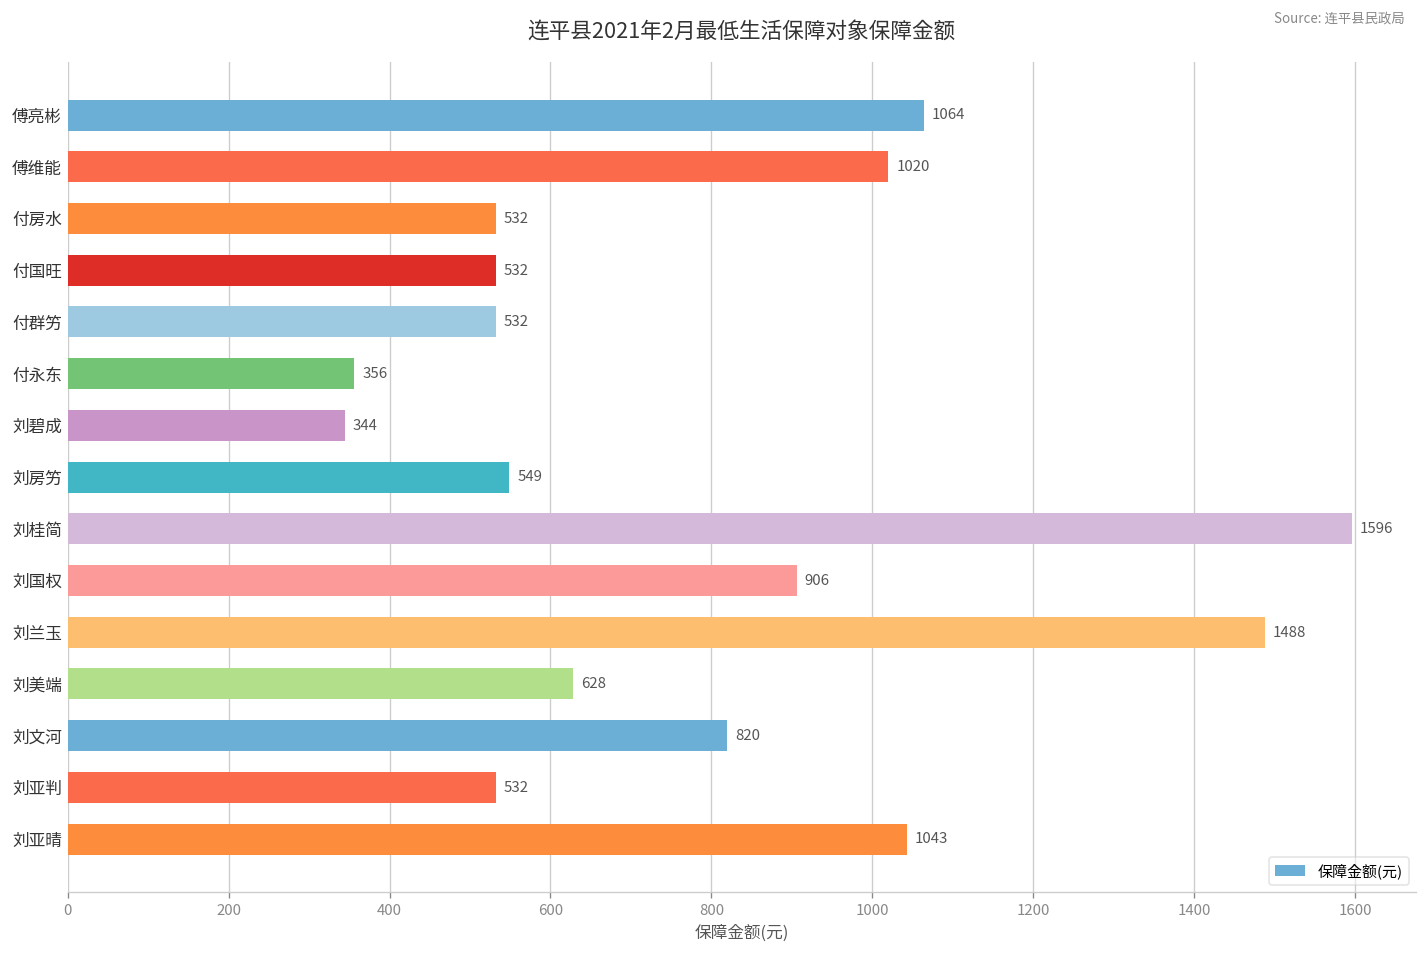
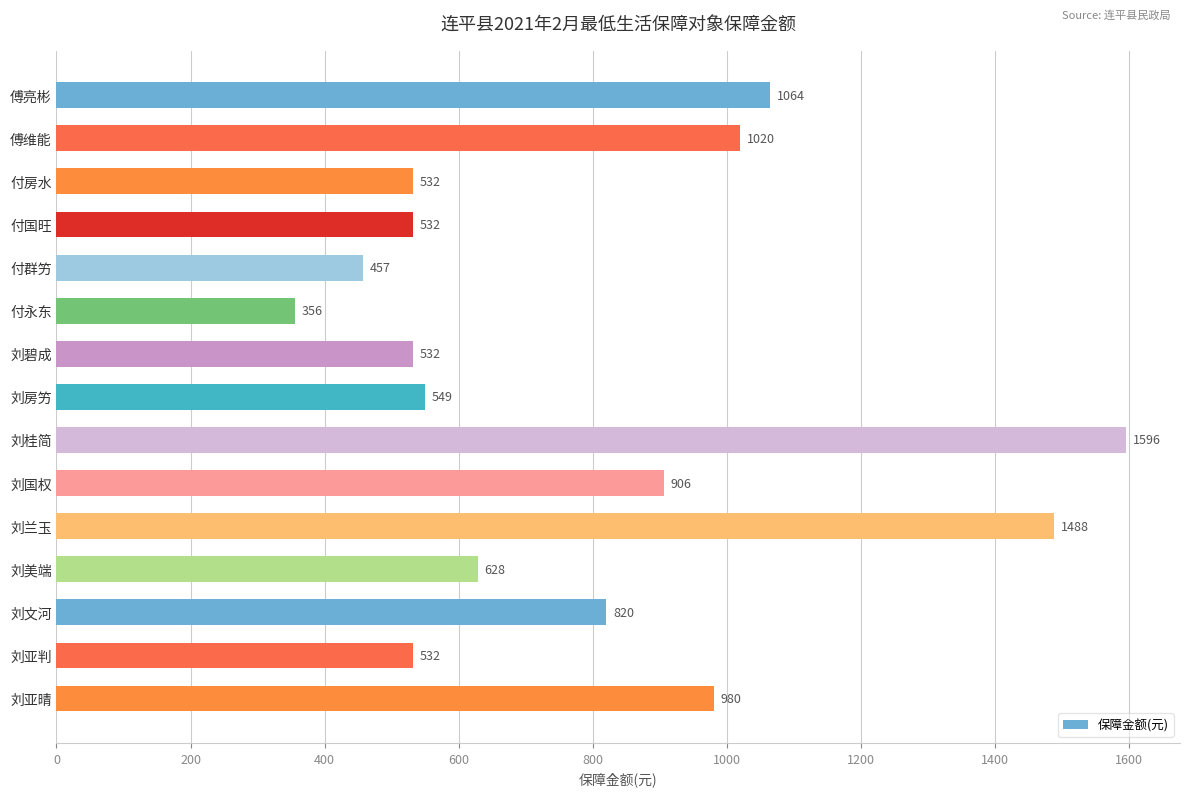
付群竻: 532 -> 457
刘碧成: 344 -> 532
刘亚晴: 1043 -> 980
